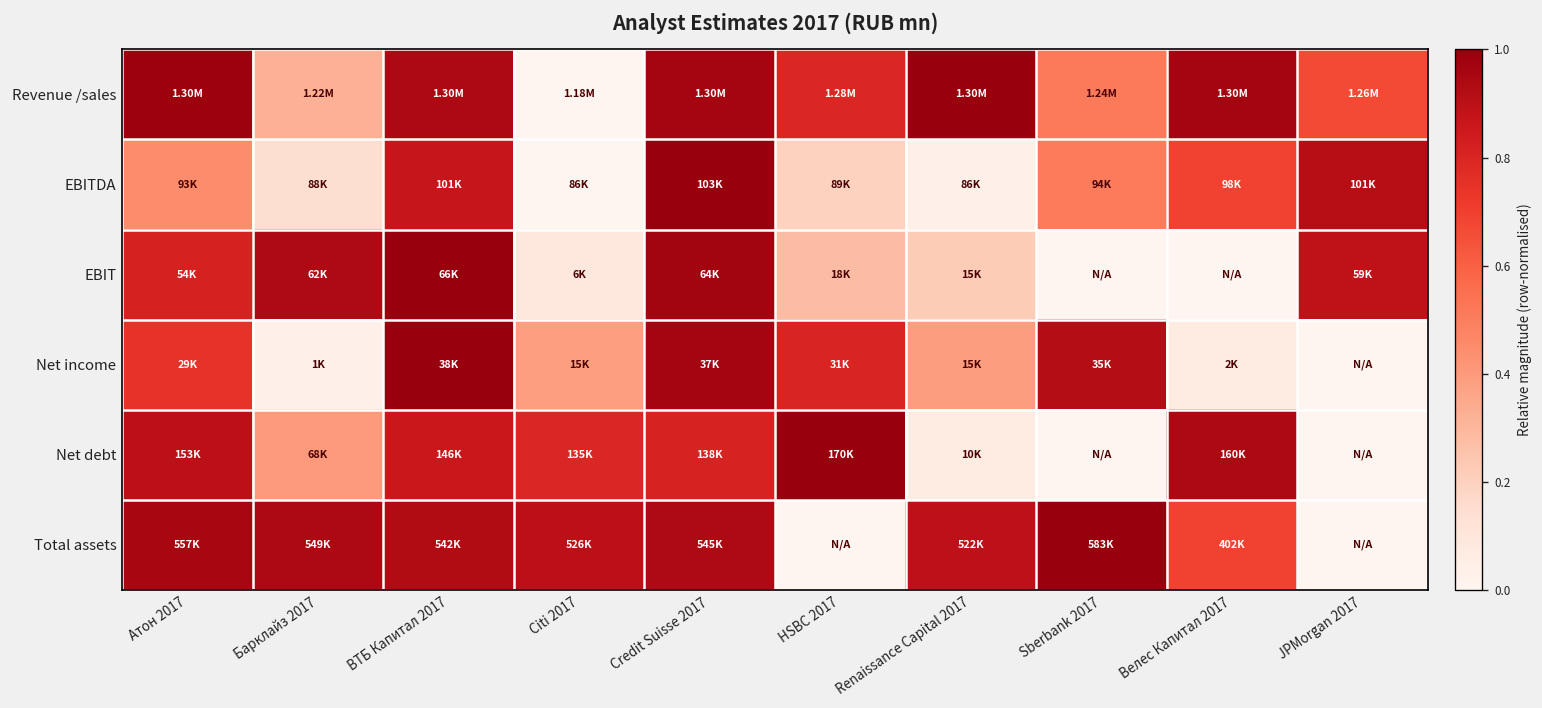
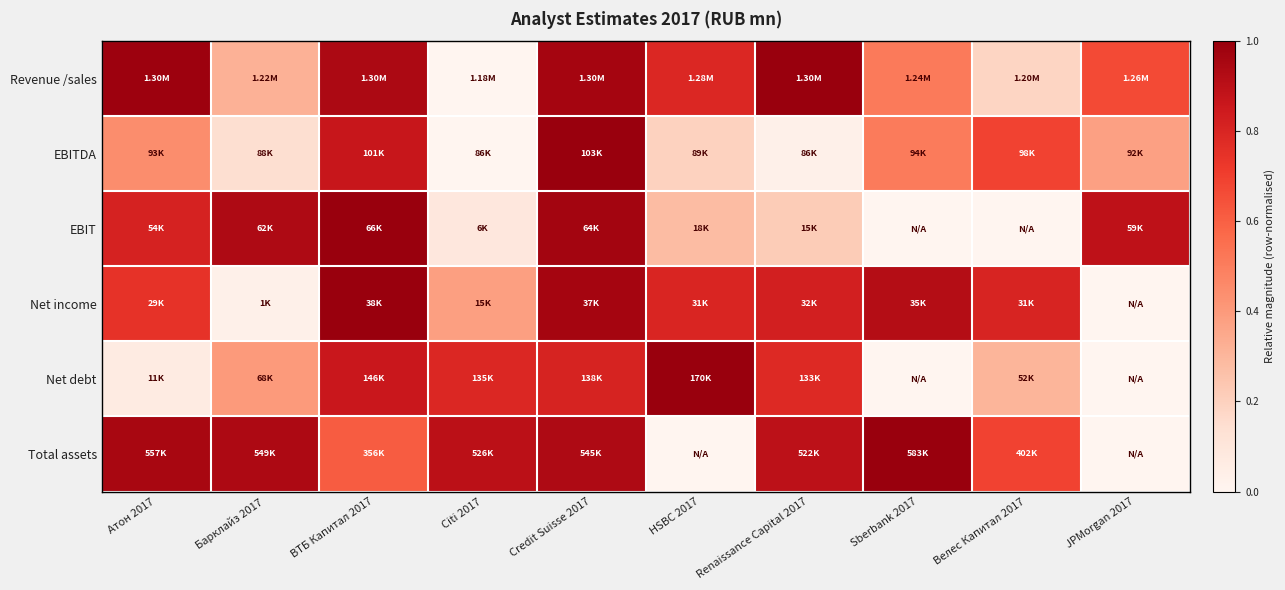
Revenue /sales, Велес Капитал 2017: 1.30M -> 1.20M
EBITDA, JPMorgan 2017: 101K -> 92K
Net income, Renaissance Capital 2017: 15K -> 32K
Net income, Велес Капитал 2017: 2K -> 31K
Net debt, Атон 2017: 153K -> 11K
Net debt, Renaissance Capital 2017: 10K -> 133K
Net debt, Велес Капитал 2017: 160K -> 52K
Total assets, ВТБ Капитал 2017: 542K -> 356K
